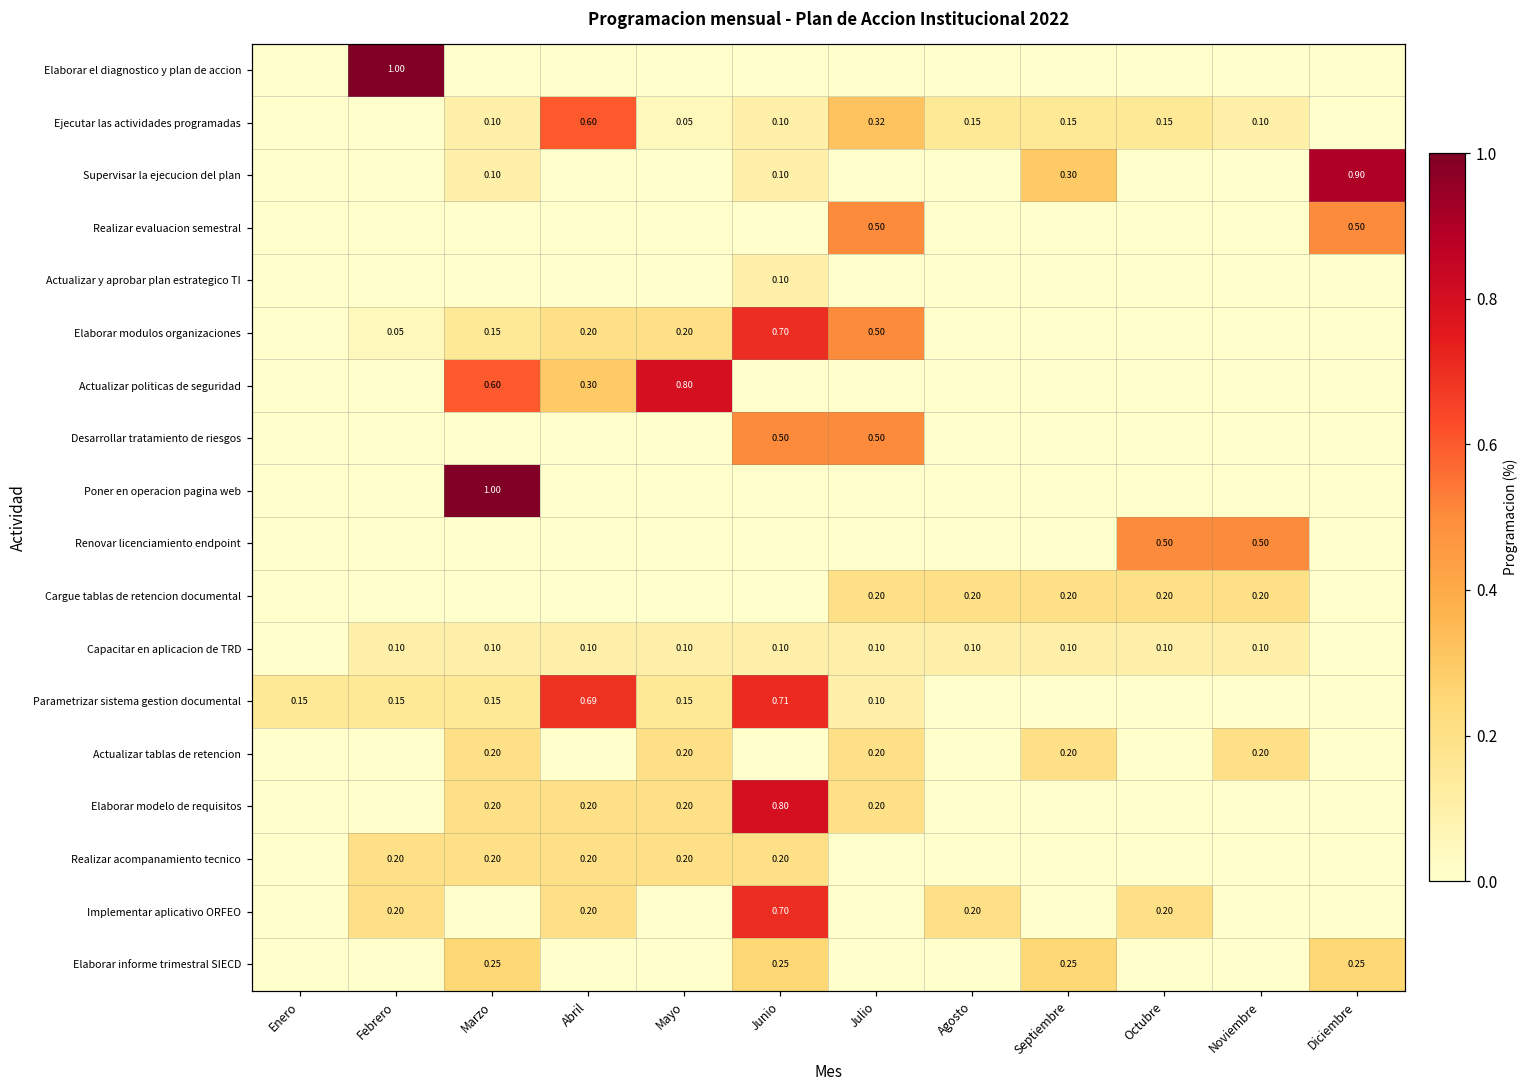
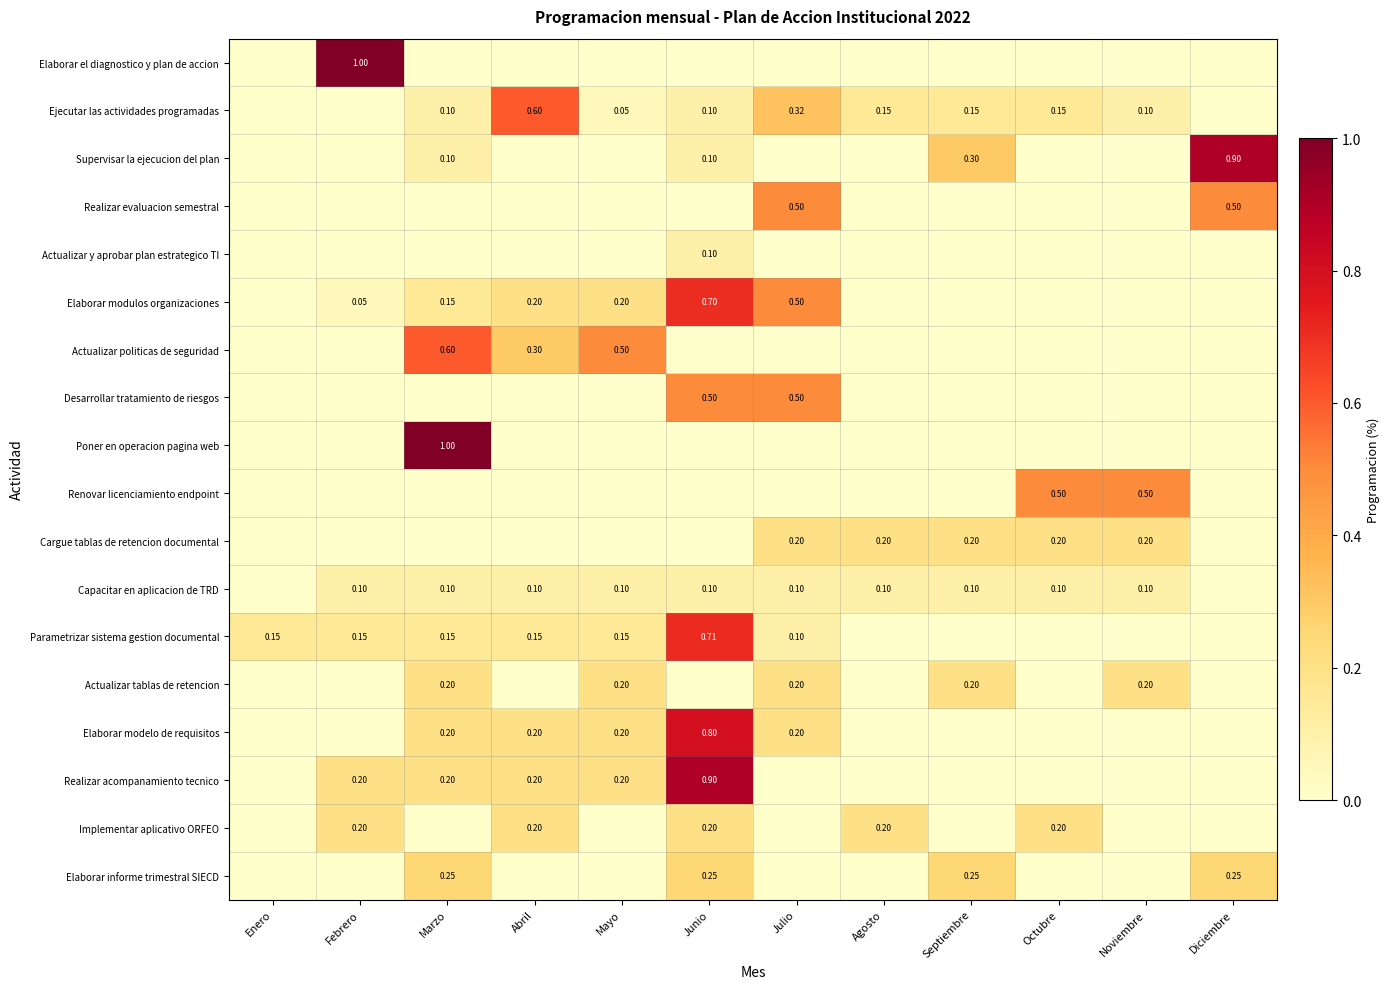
Actualizar politicas de seguridad, Mayo: 0.80 -> 0.50
Parametrizar sistema gestion documental, Abril: 0.69 -> 0.15
Realizar acompanamiento tecnico, Junio: 0.20 -> 0.90
Implementar aplicativo ORFEO, Junio: 0.70 -> 0.20
